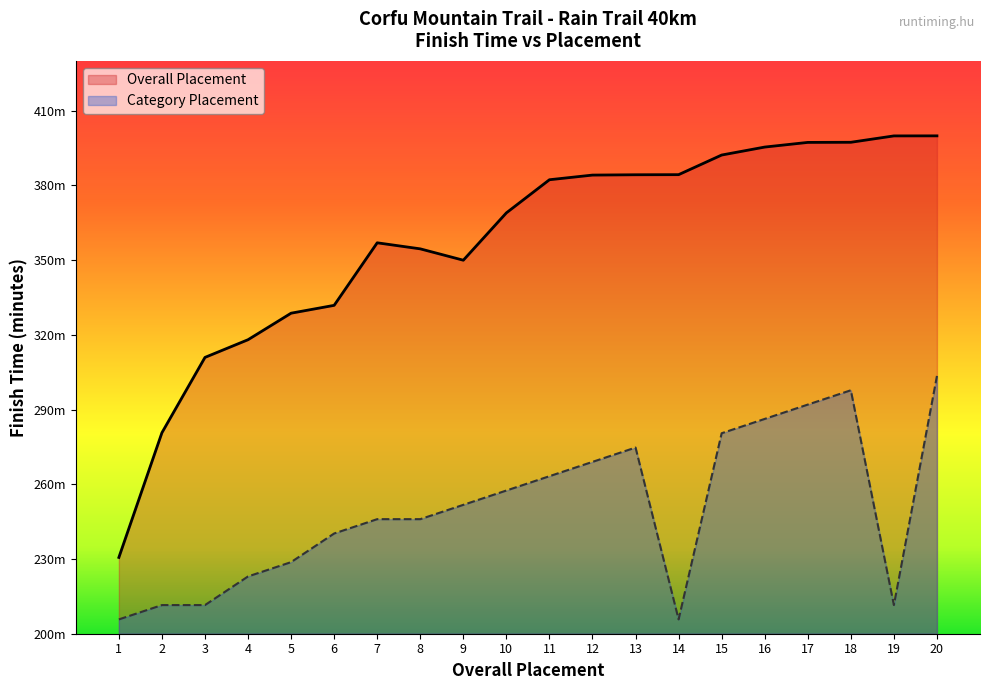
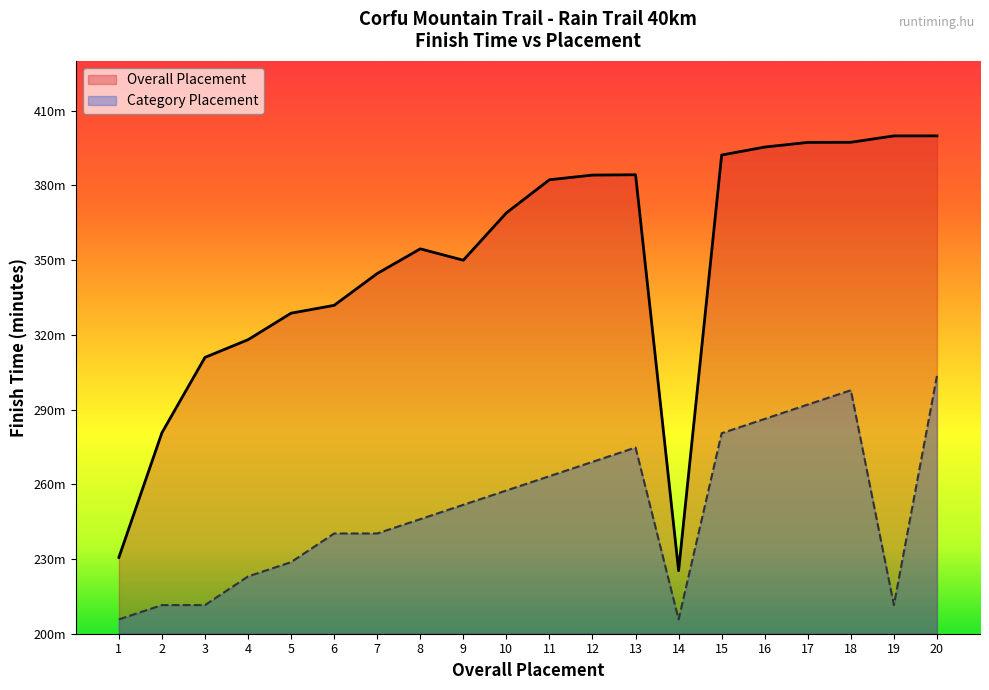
Overall Placement, 7: 357m -> 345m
Category Placement, 7: 246m -> 240m
Overall Placement, 14: 384m -> 225m
